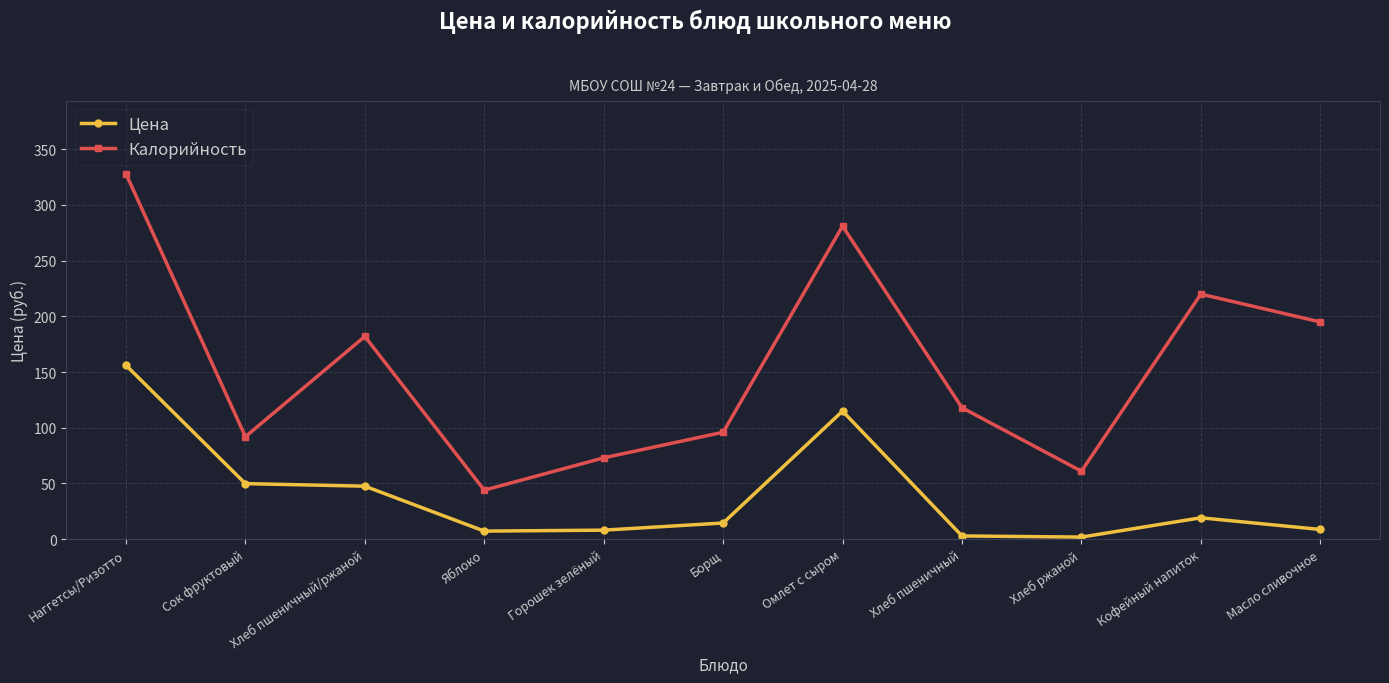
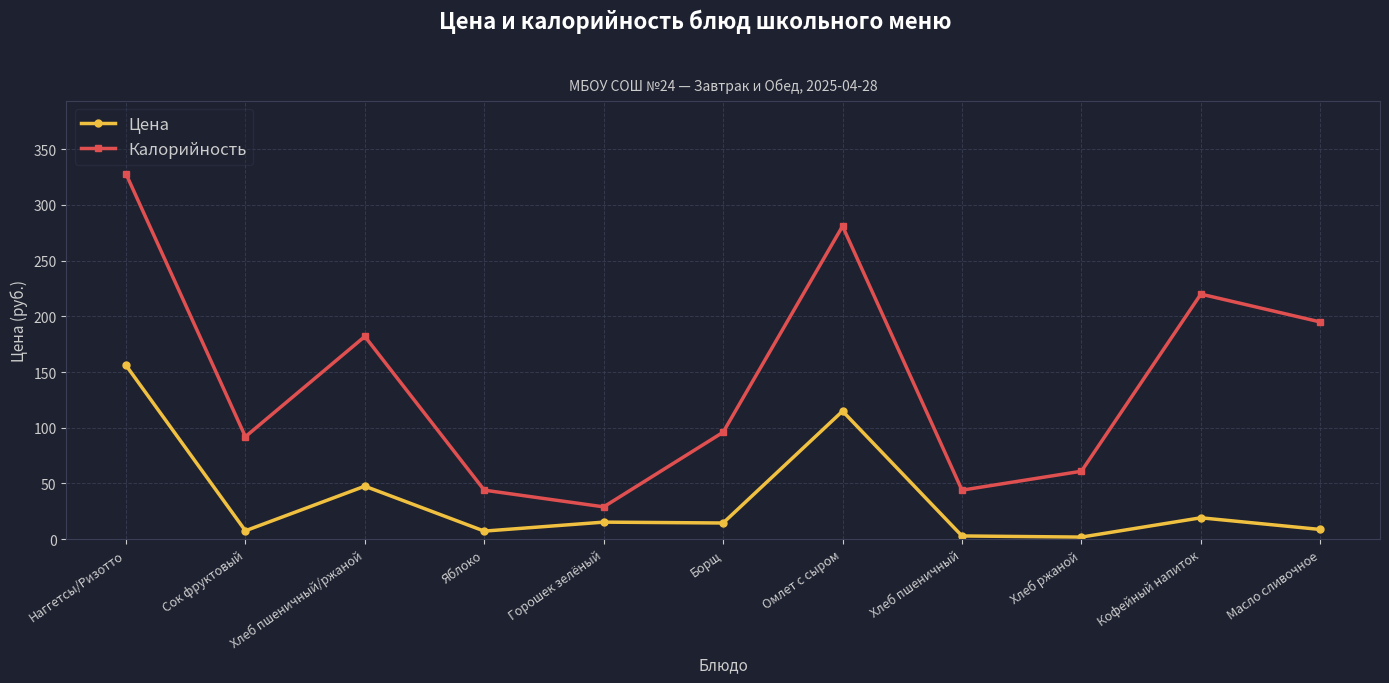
Цена, Сок фруктовый: 50 -> 8
Цена, Горошек зелёный: 8 -> 15
Калорийность, Горошек зелёный: 73 -> 29
Калорийность, Хлеб пшеничный: 118 -> 44
